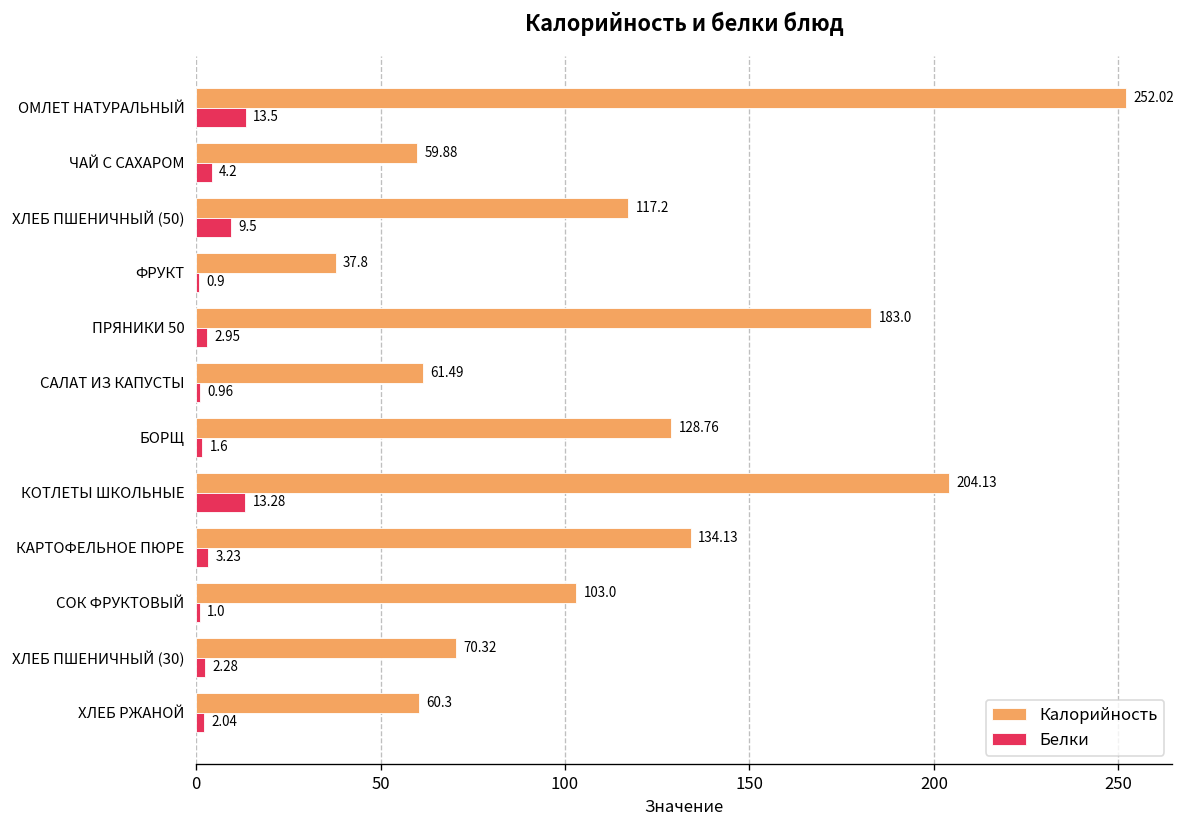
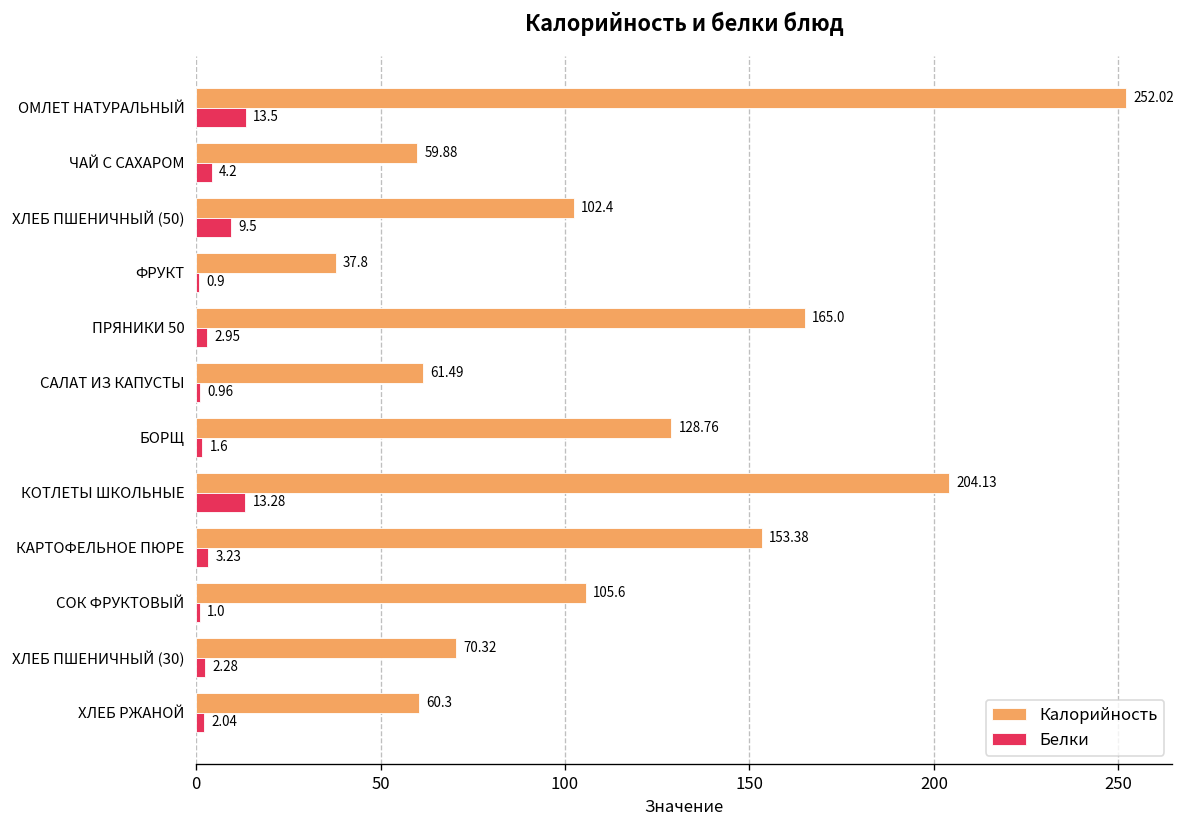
Калорийность, ХЛЕБ ПШЕНИЧНЫЙ (50): 117.2 -> 102.4
Калорийность, ПРЯНИКИ 50: 183.0 -> 165.0
Калорийность, КАРТОФЕЛЬНОЕ ПЮРЕ: 134.13 -> 153.38
Калорийность, СОК ФРУКТОВЫЙ: 103.0 -> 105.6
